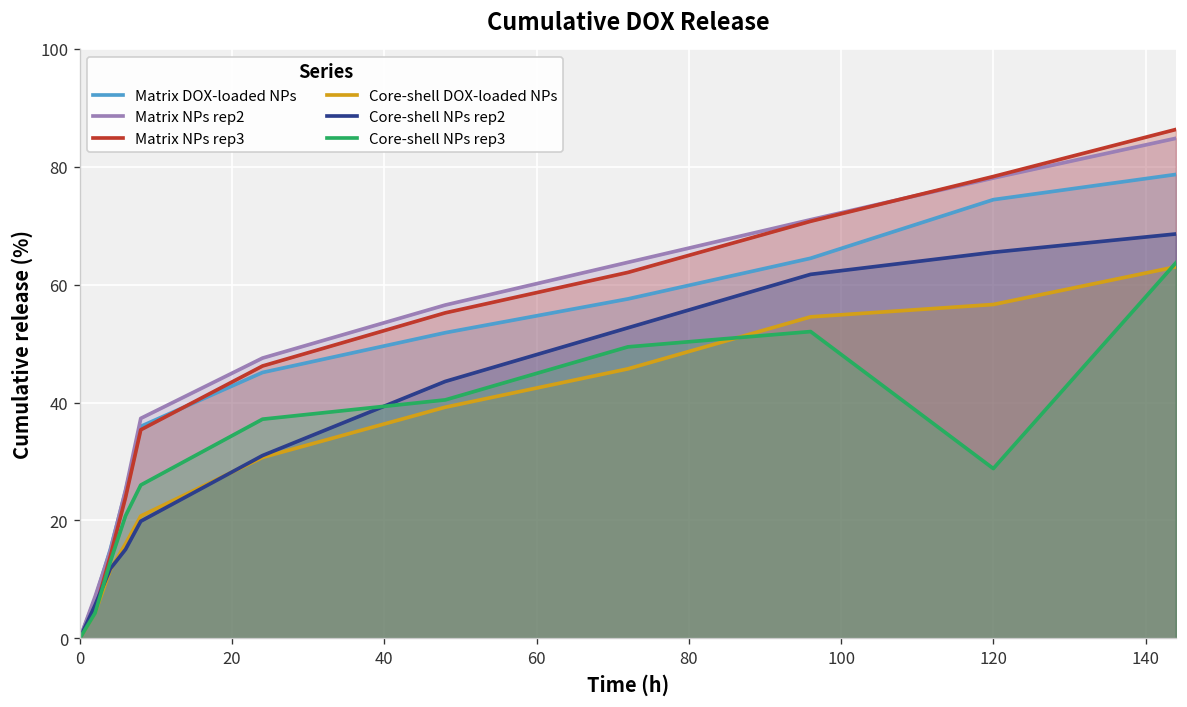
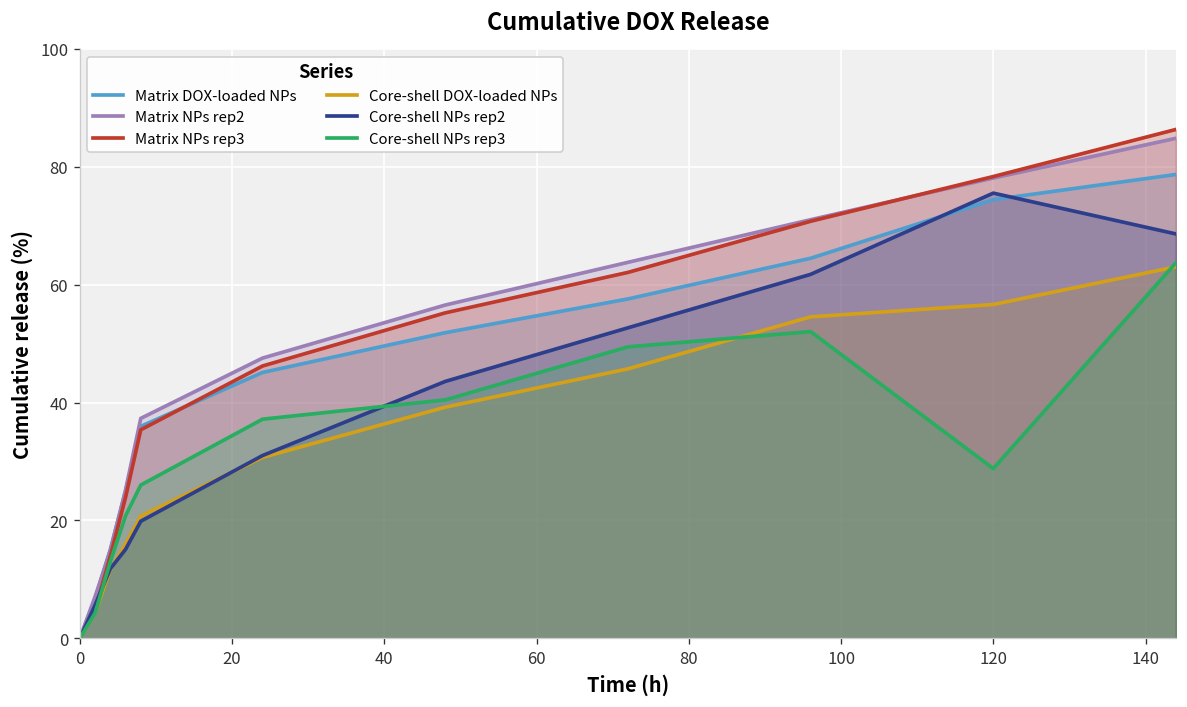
Core-shell NPs rep2, 120: 66 -> 76
